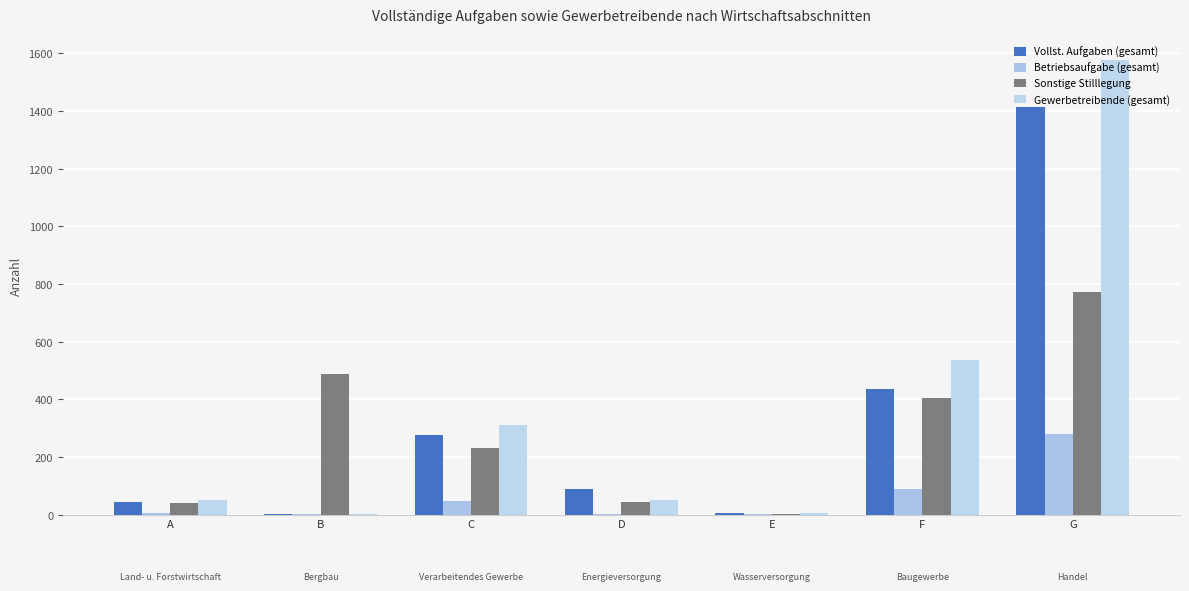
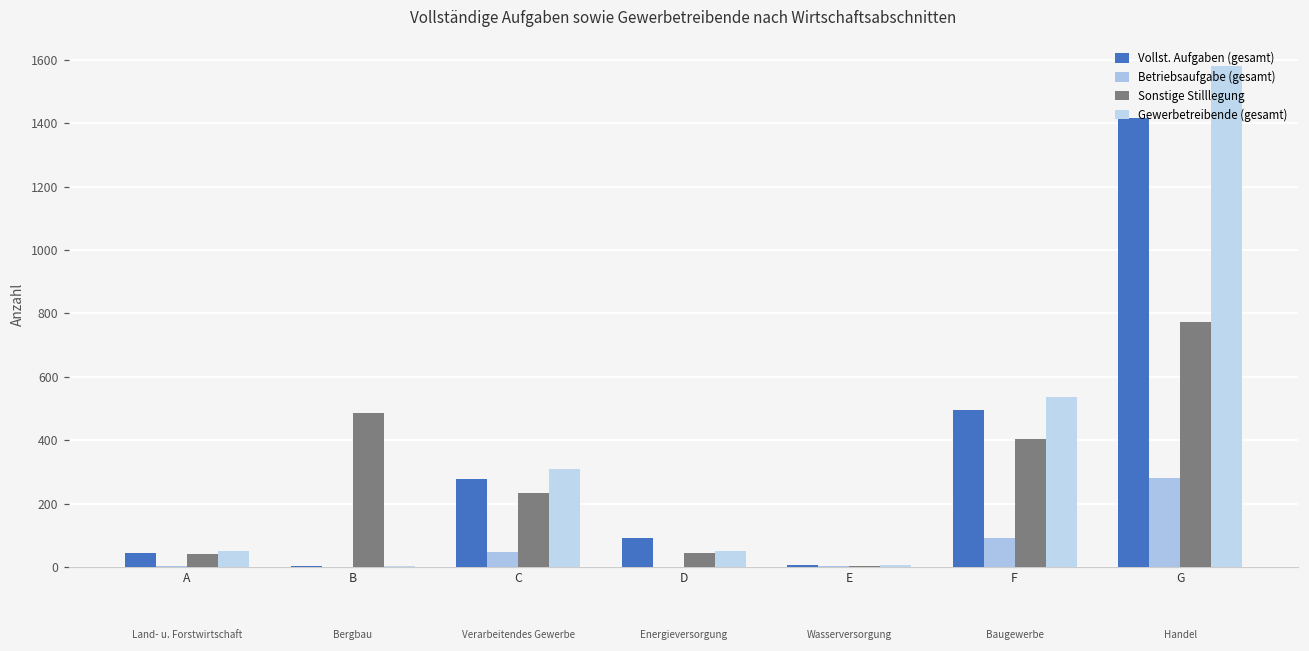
Vollst. Aufgaben (gesamt), F: 440 -> 500
